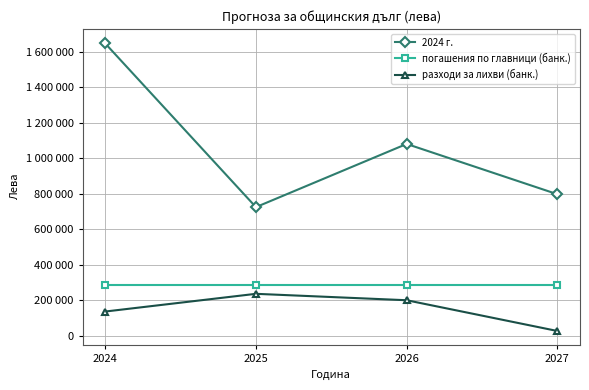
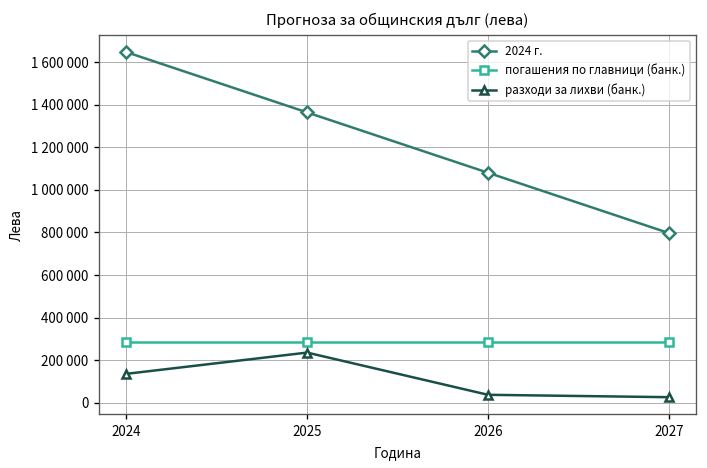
2024 г., 2025: 720000 -> 1360000
разходи за лихви (банк.), 2026: 200000 -> 40000
